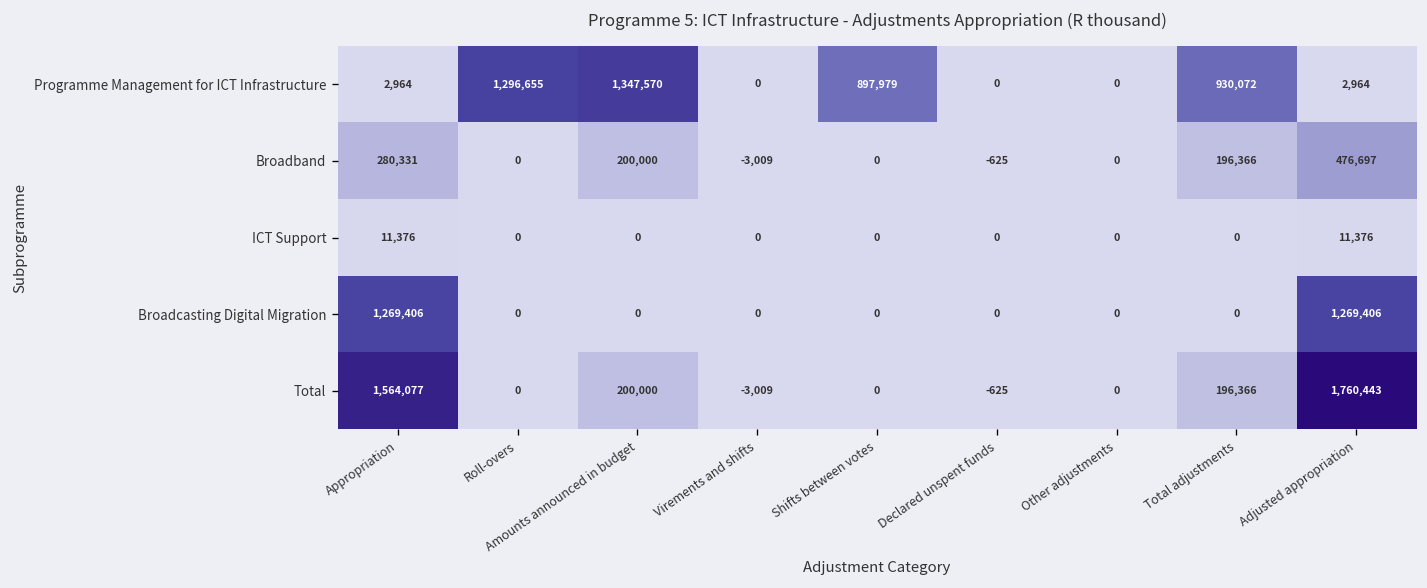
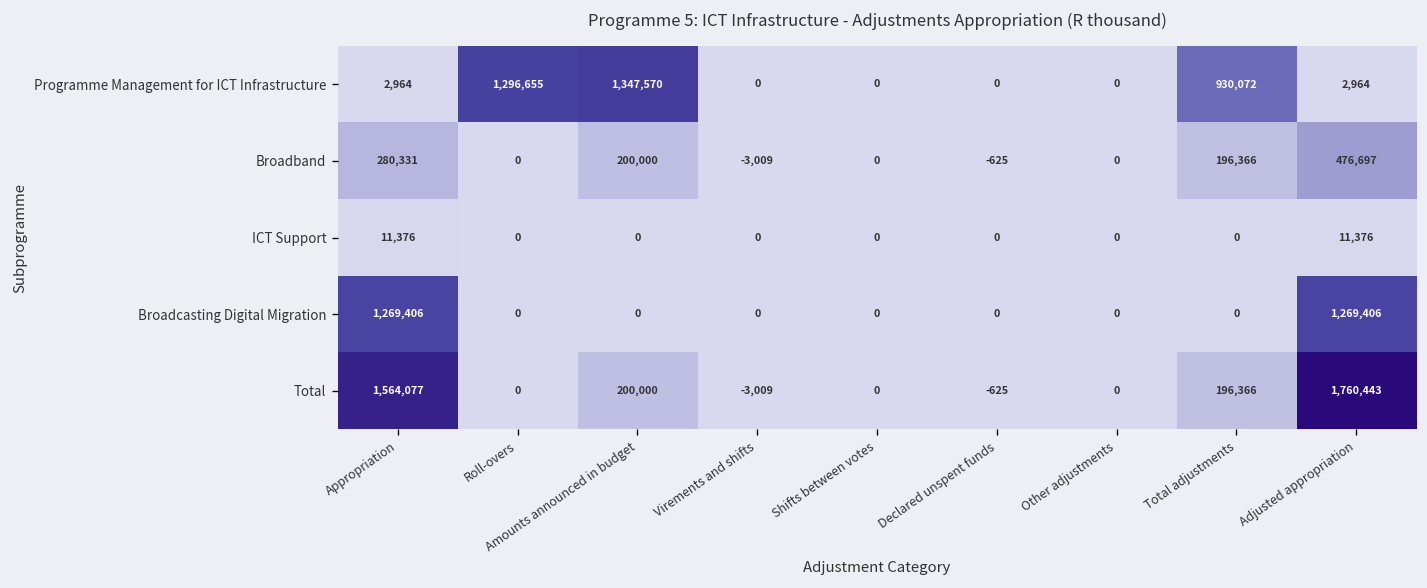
Programme Management for ICT Infrastructure, Shifts between votes: 897,979 -> 0
